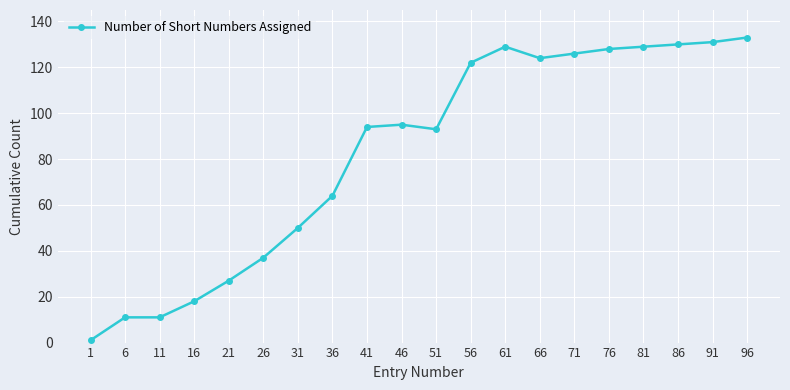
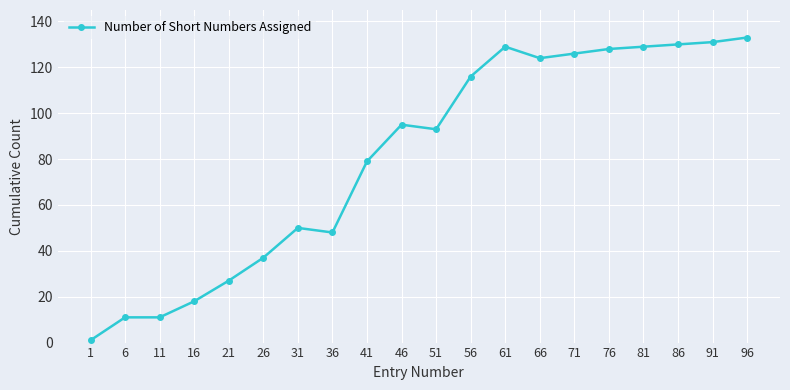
36: 64 -> 48
41: 94 -> 79
56: 122 -> 116
